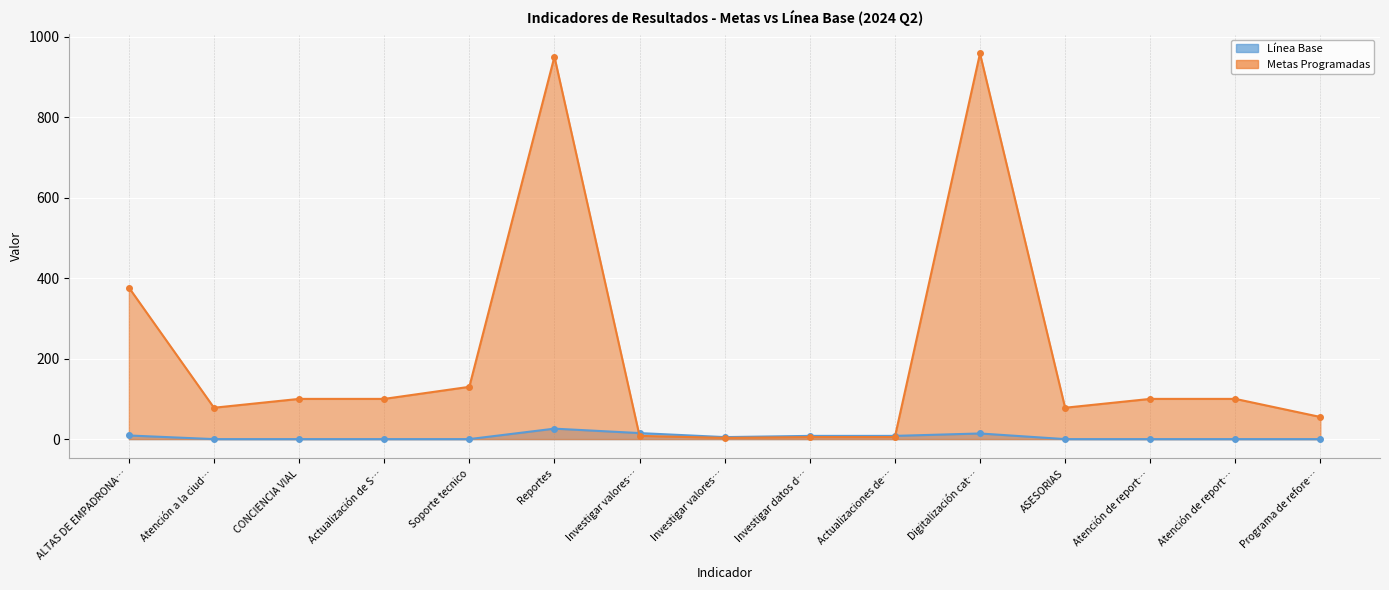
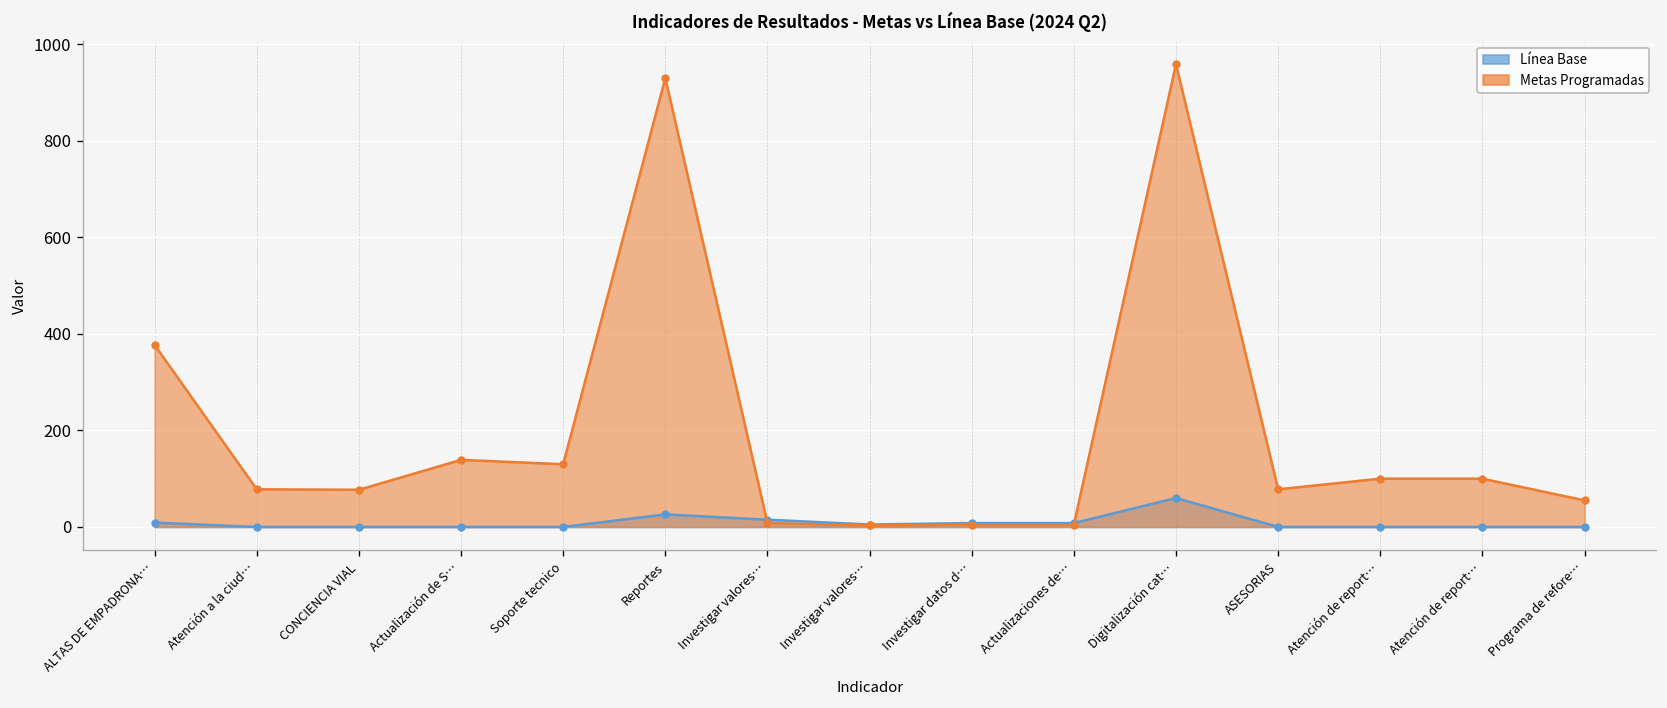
Metas Programadas, CONCIENCIA VIAL: 100 -> 80
Metas Programadas, Actualización de S…: 100 -> 140
Metas Programadas, Reportes: 950 -> 930
Línea Base, Digitalización cat…: 10 -> 60
